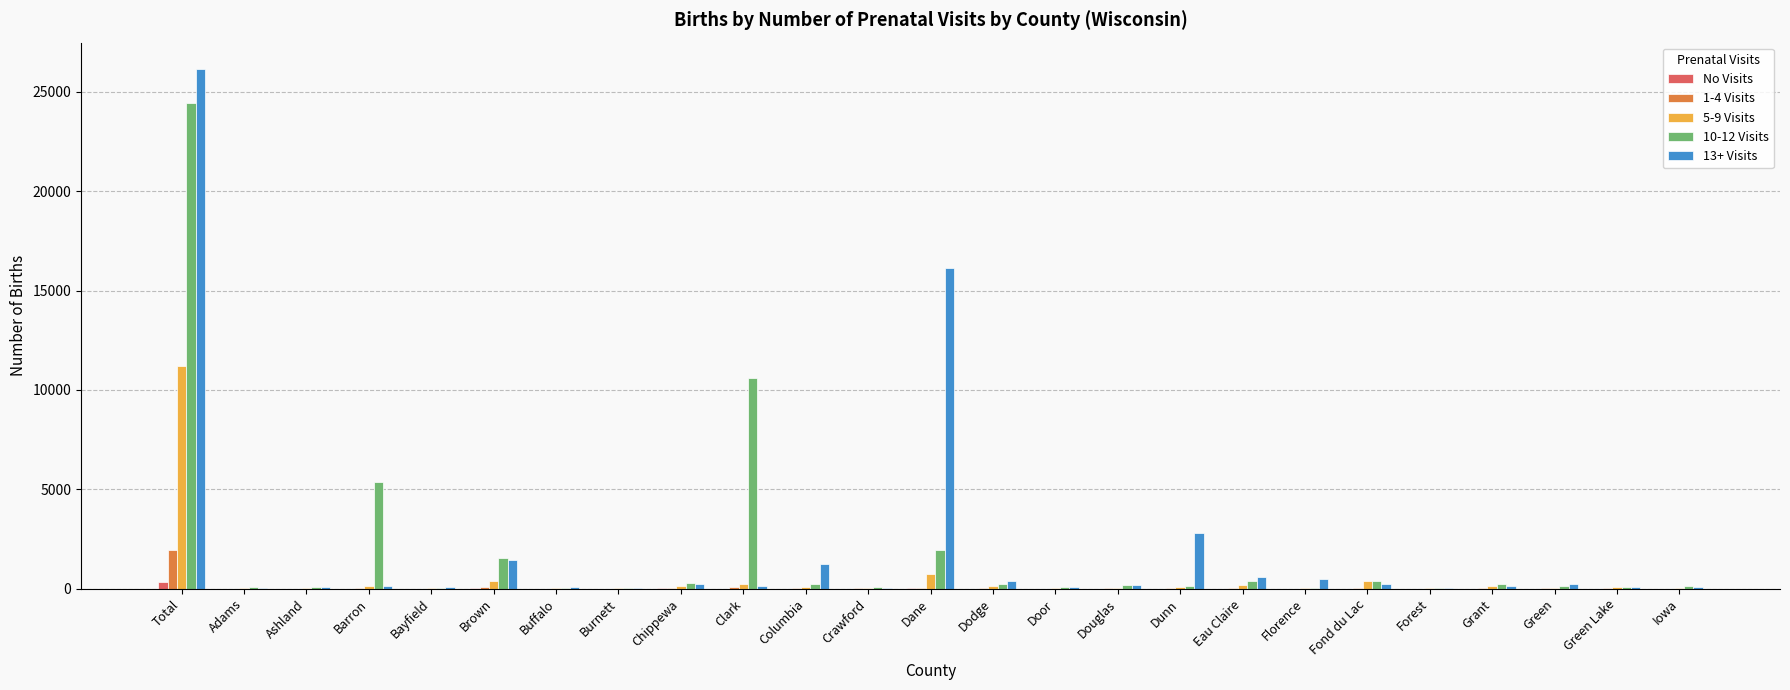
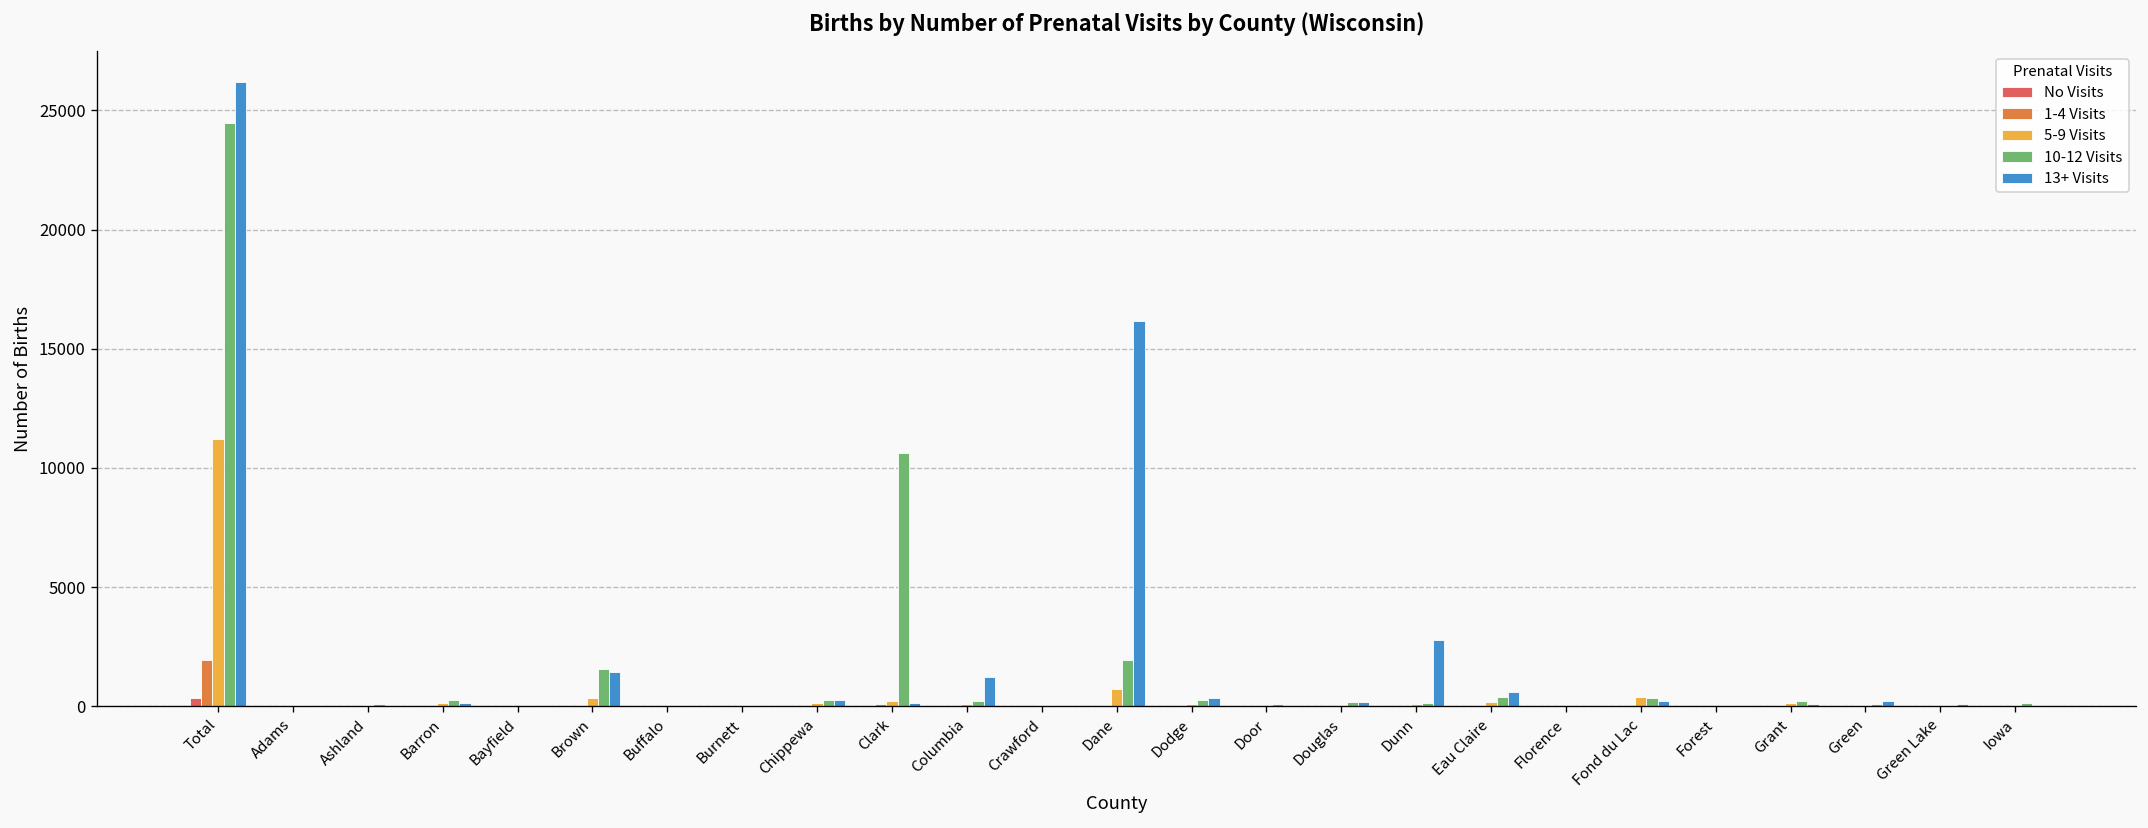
10-12 Visits, Barron: 5400 -> 300
13+ Visits, Florence: 500 -> 0
